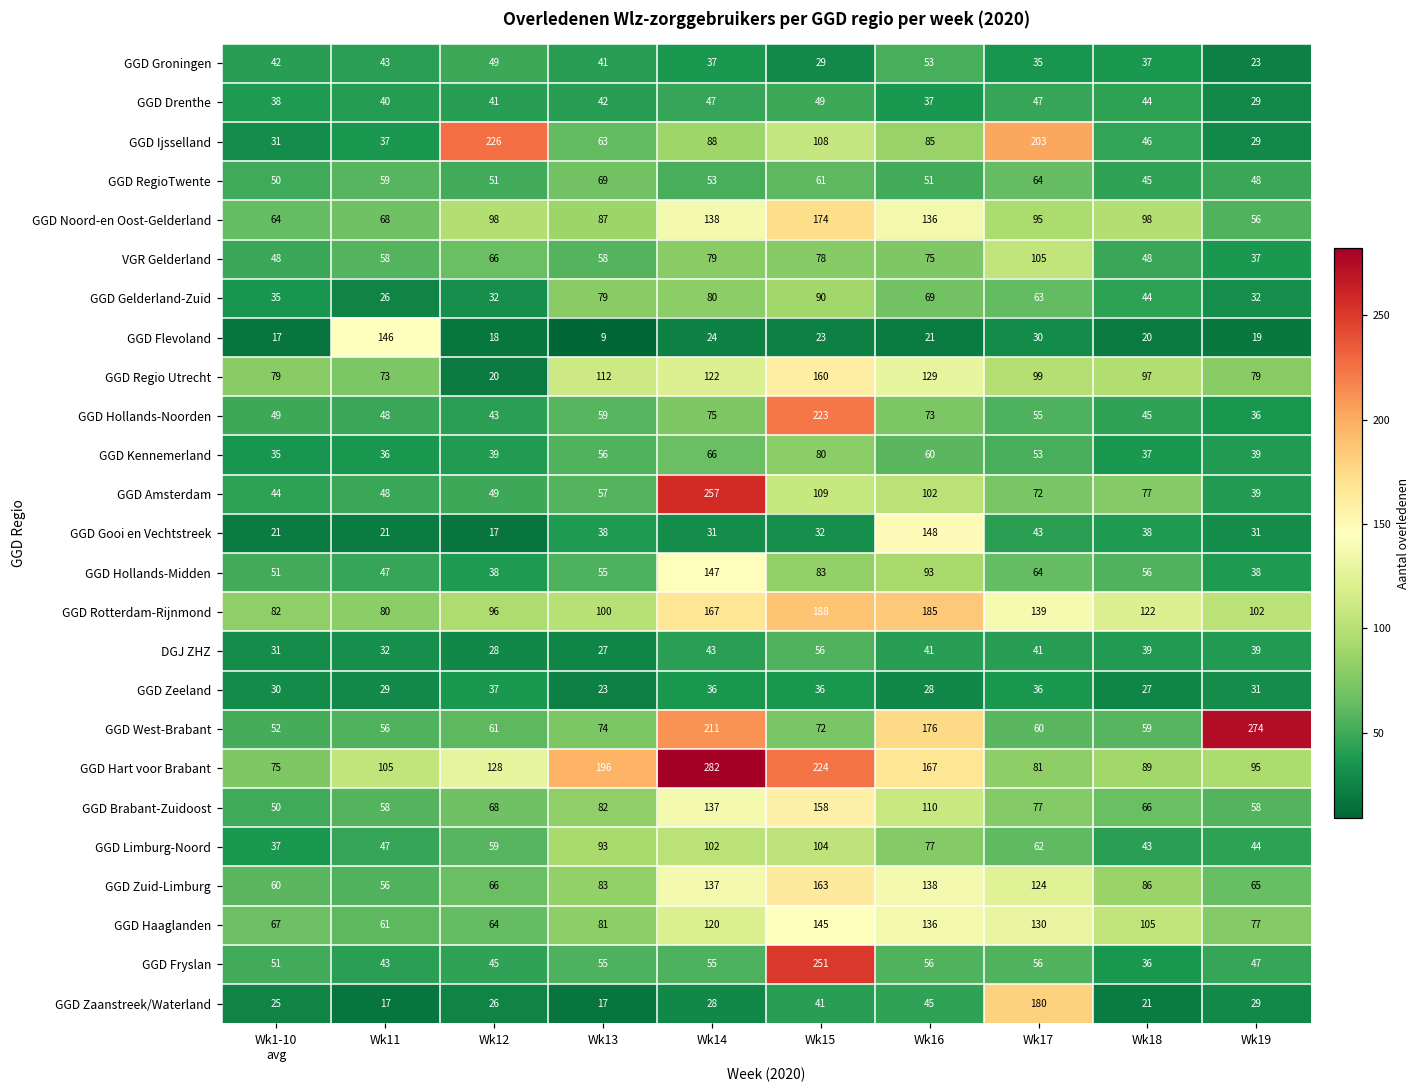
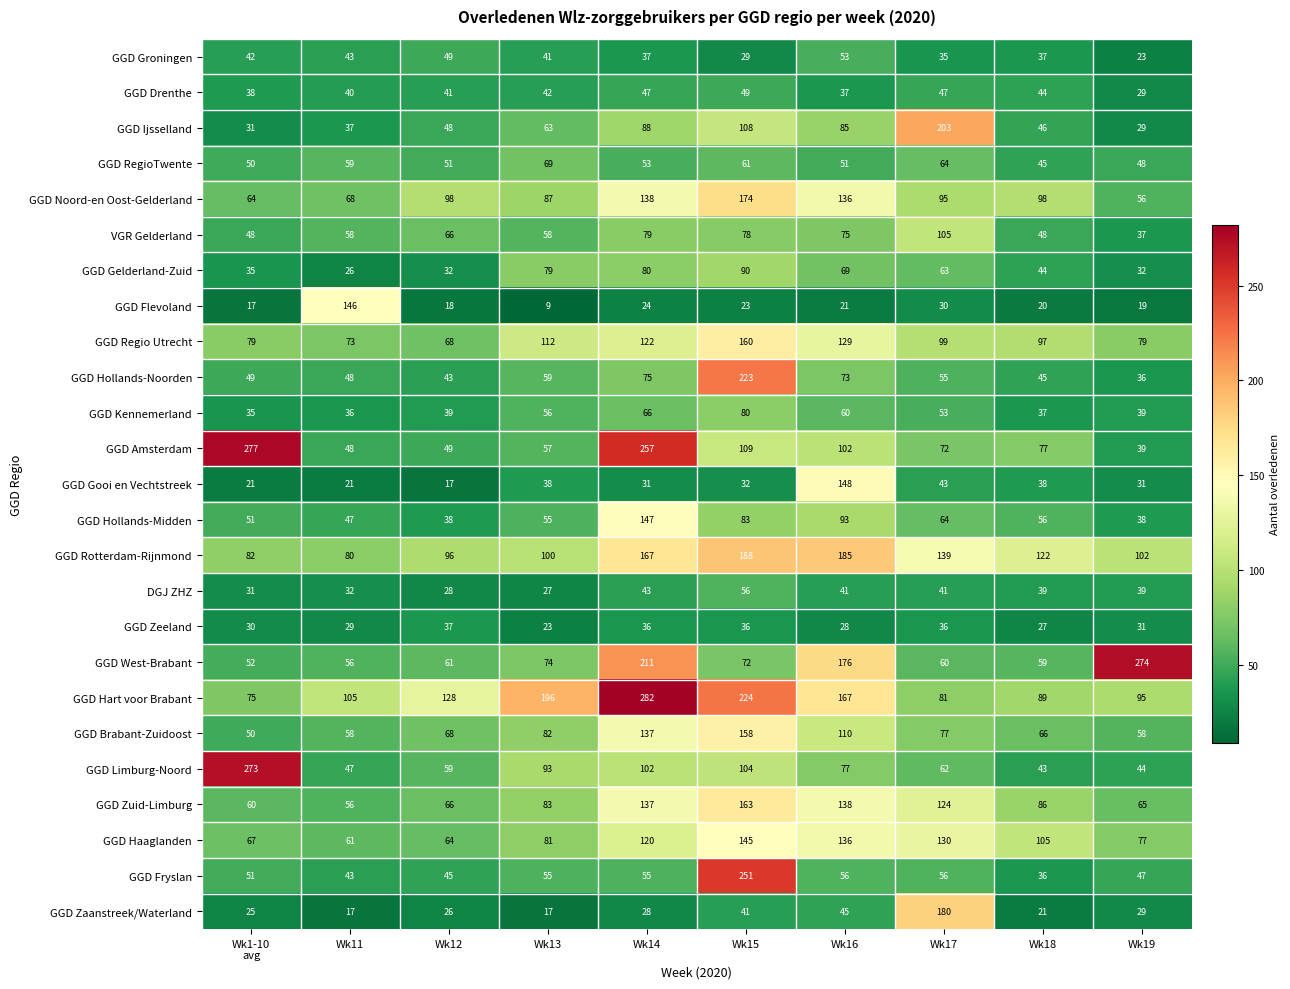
GGD Ijsselland, Wk12: 226 -> 48
GGD Regio Utrecht, Wk12: 20 -> 68
GGD Amsterdam, Wk1-10 avg: 44 -> 277
GGD Limburg-Noord, Wk1-10 avg: 37 -> 273
